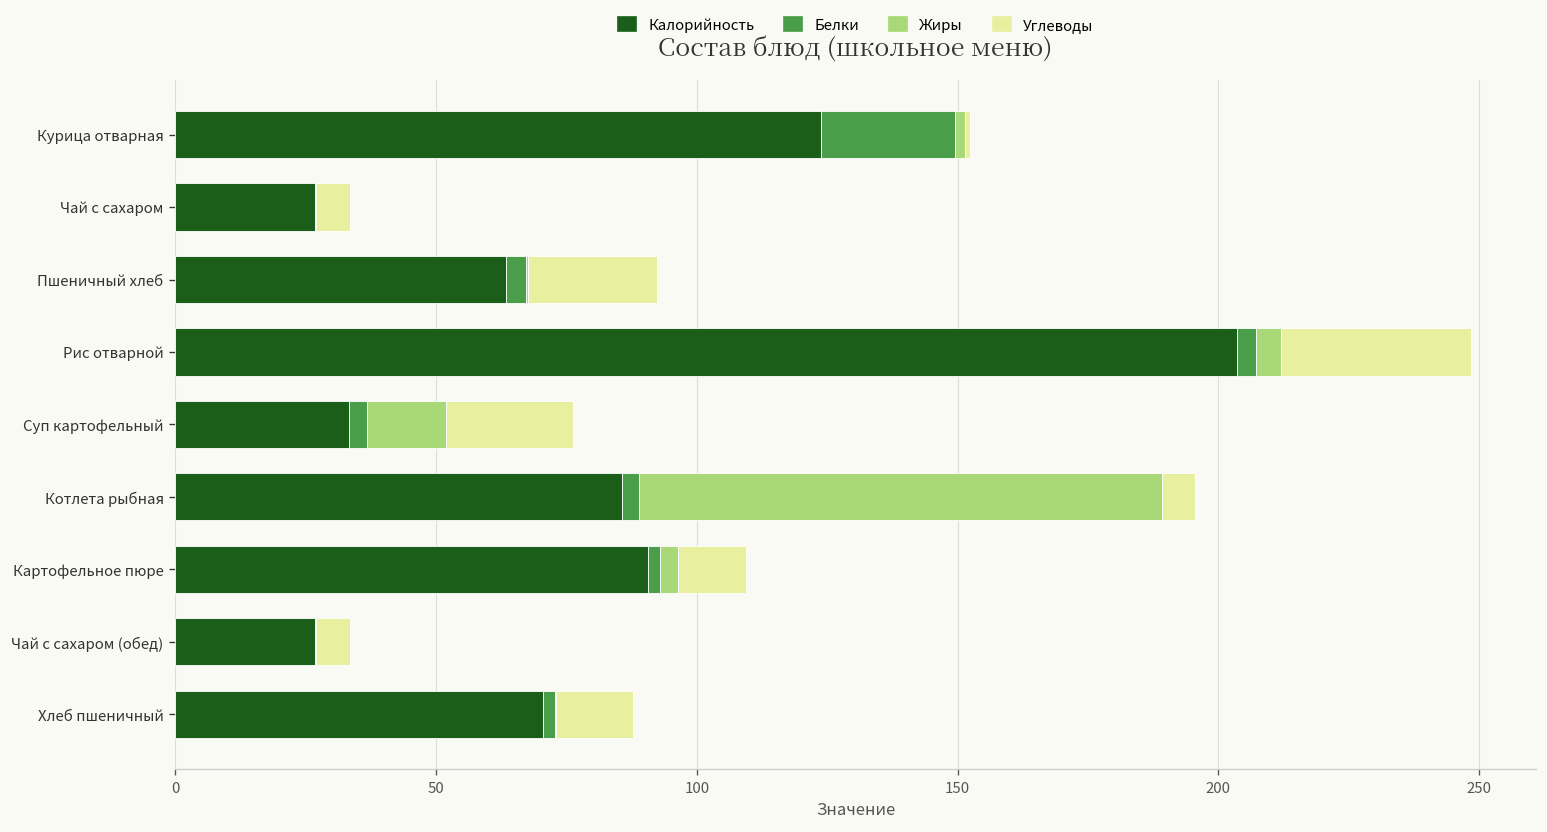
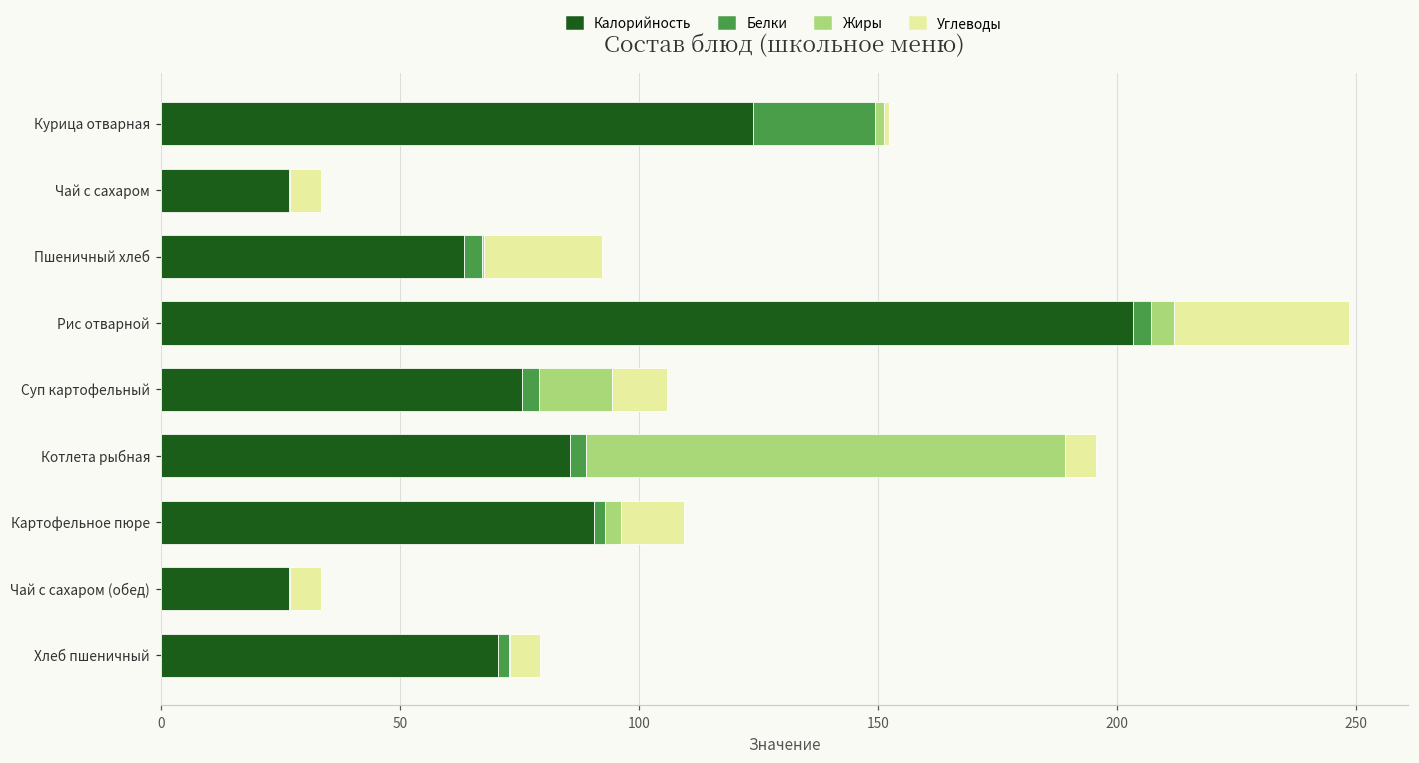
Калорийность, Суп картофельный: 33 -> 76
Углеводы, Суп картофельный: 24 -> 12
Углеводы, Хлеб пшеничный: 15 -> 6
